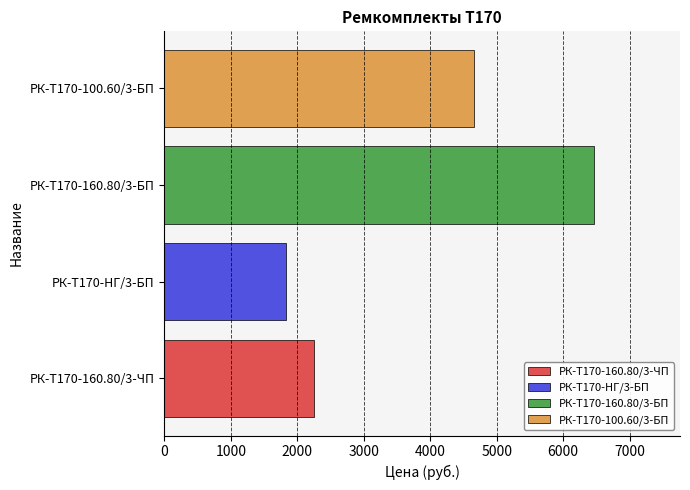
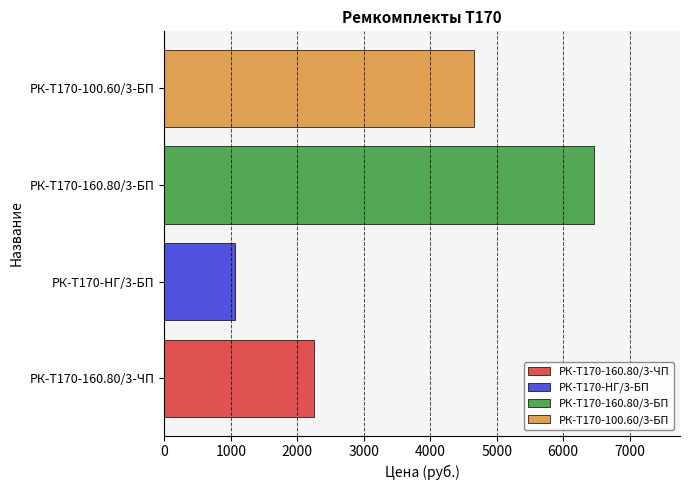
РК-Т170-НГ/3-БП: 1800 -> 1100
